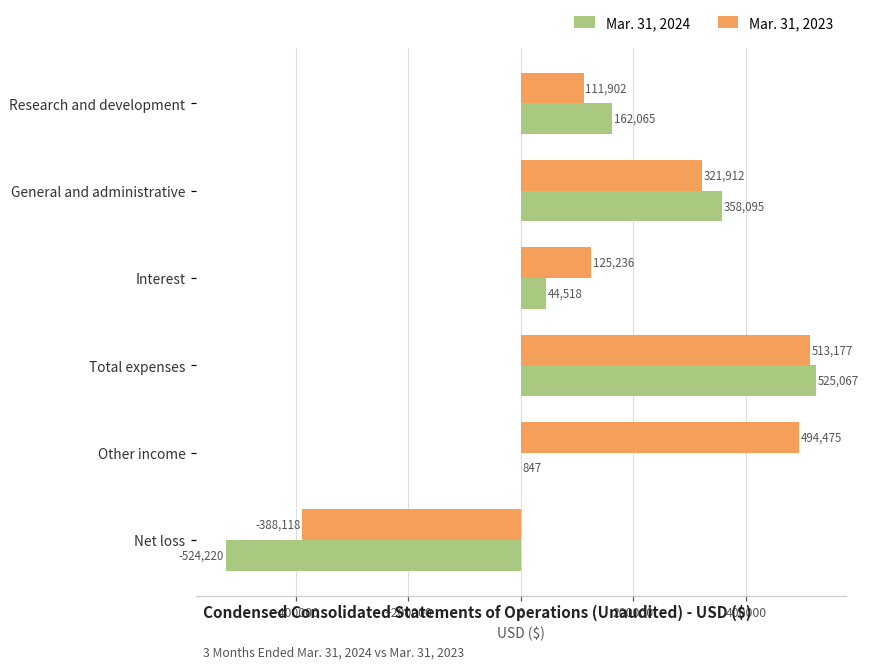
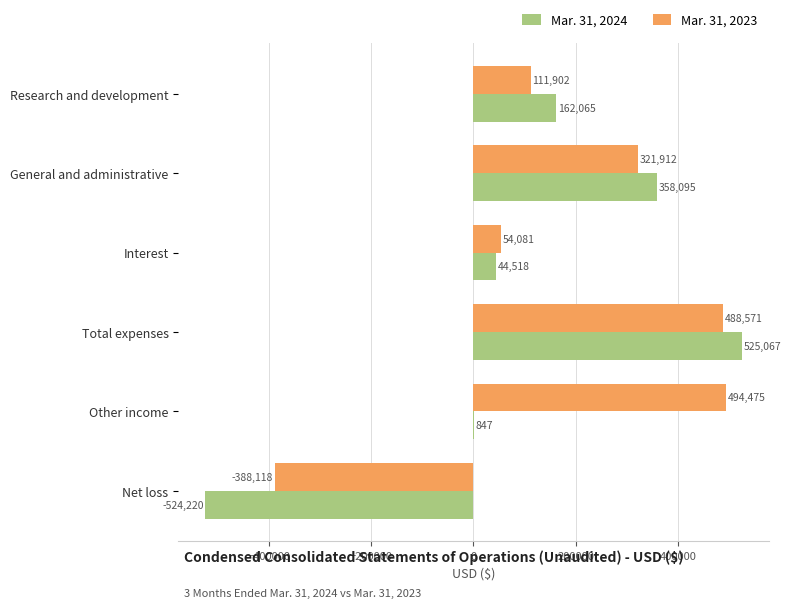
Mar. 31, 2023, Interest: 125,236 -> 54,081
Mar. 31, 2023, Total expenses: 513,177 -> 488,571
